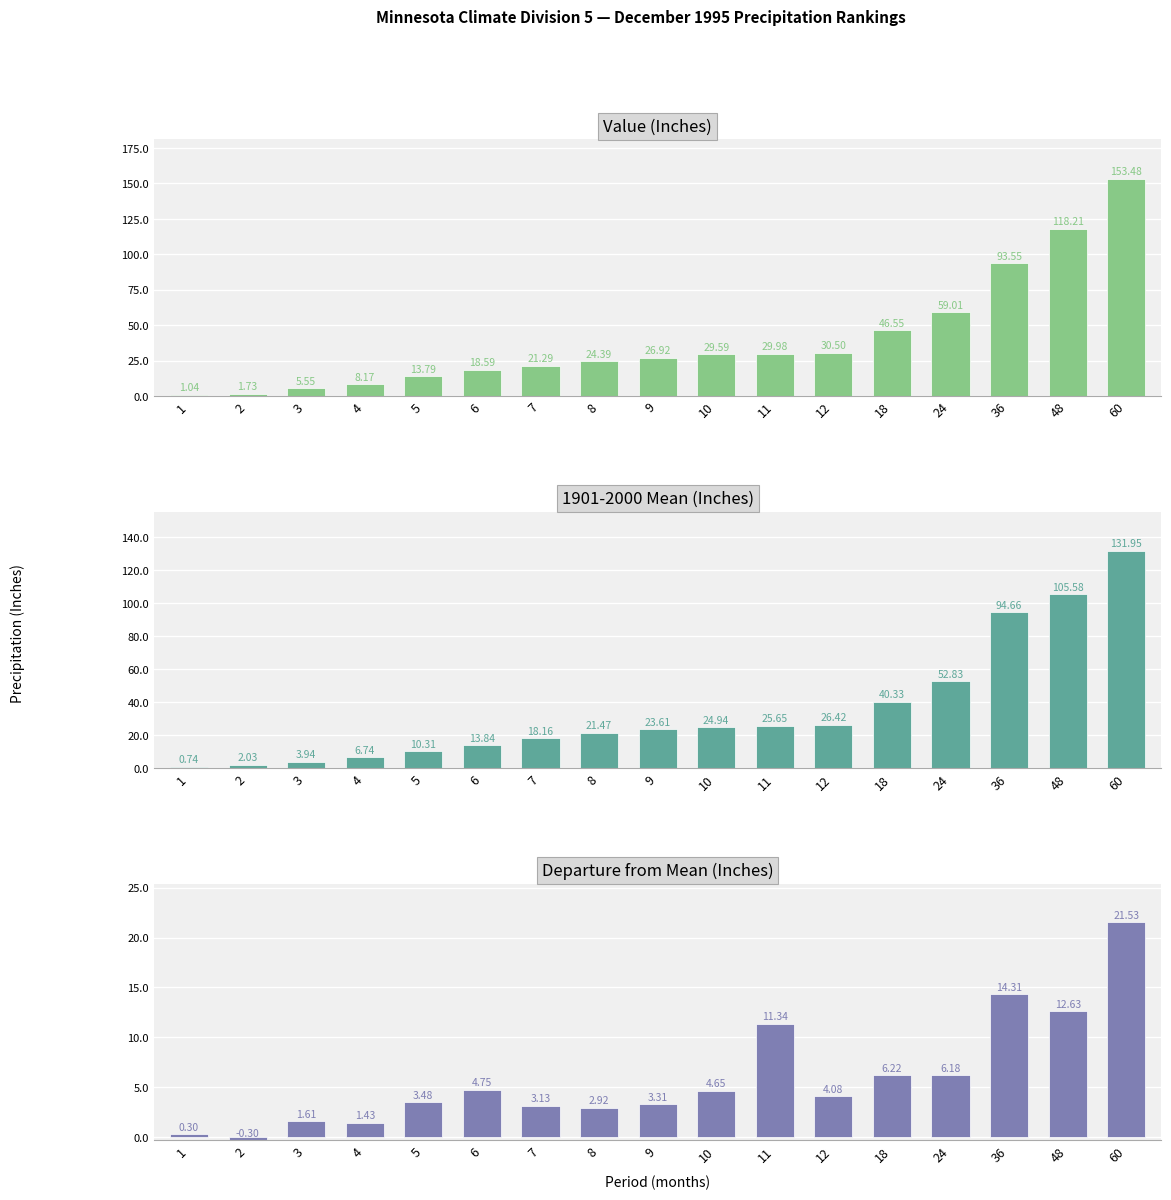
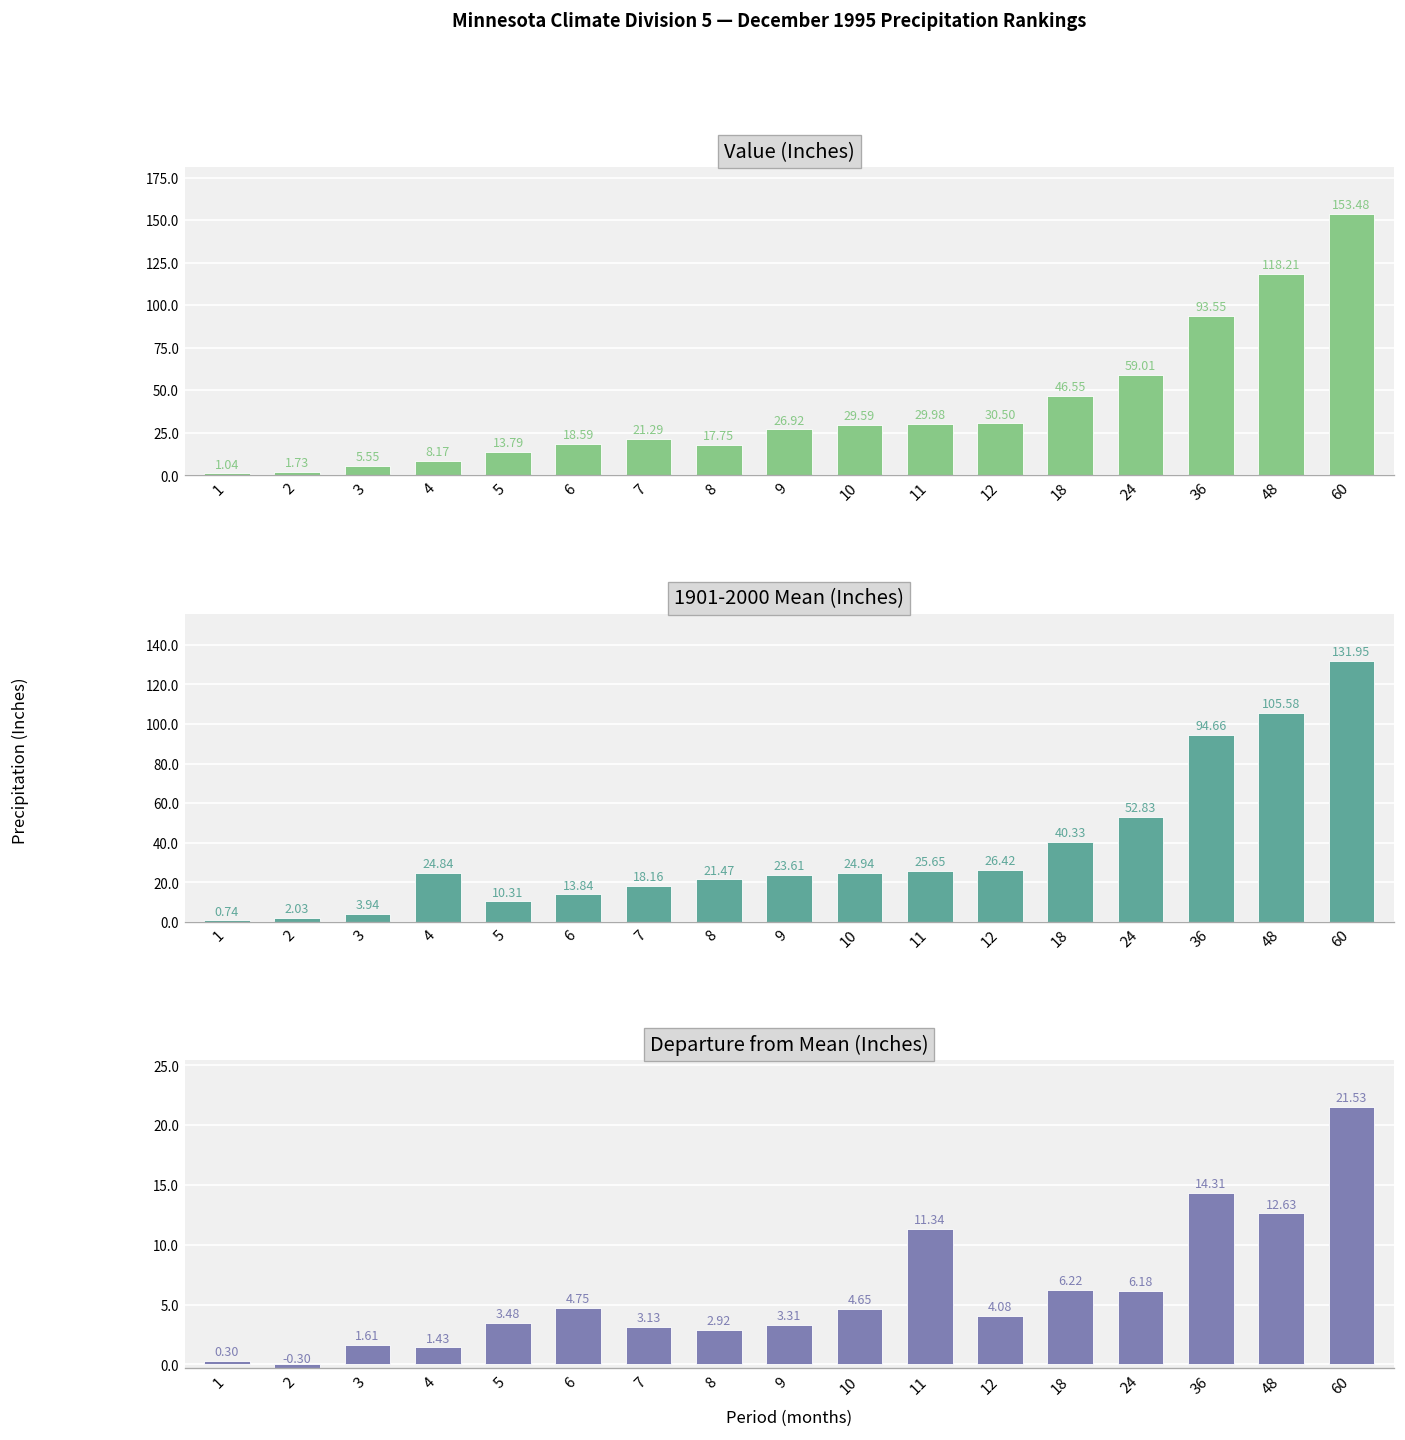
Value (Inches), 8: 24.39 -> 17.75
1901-2000 Mean (Inches), 4: 6.74 -> 24.84
